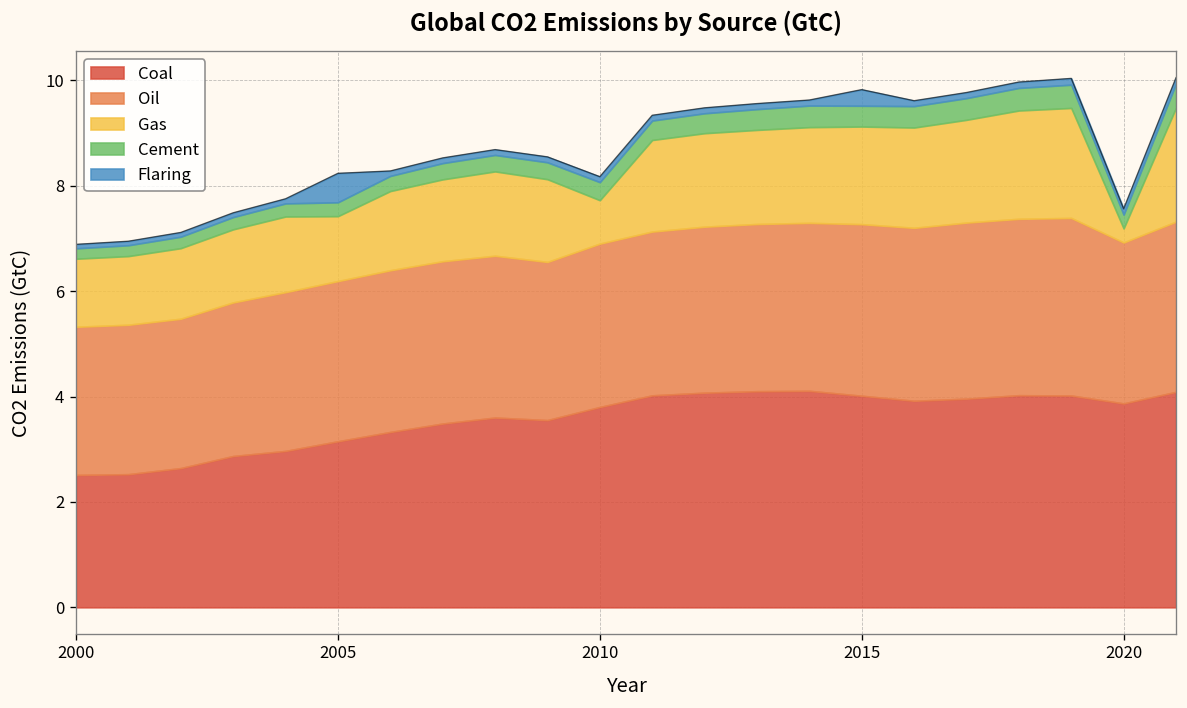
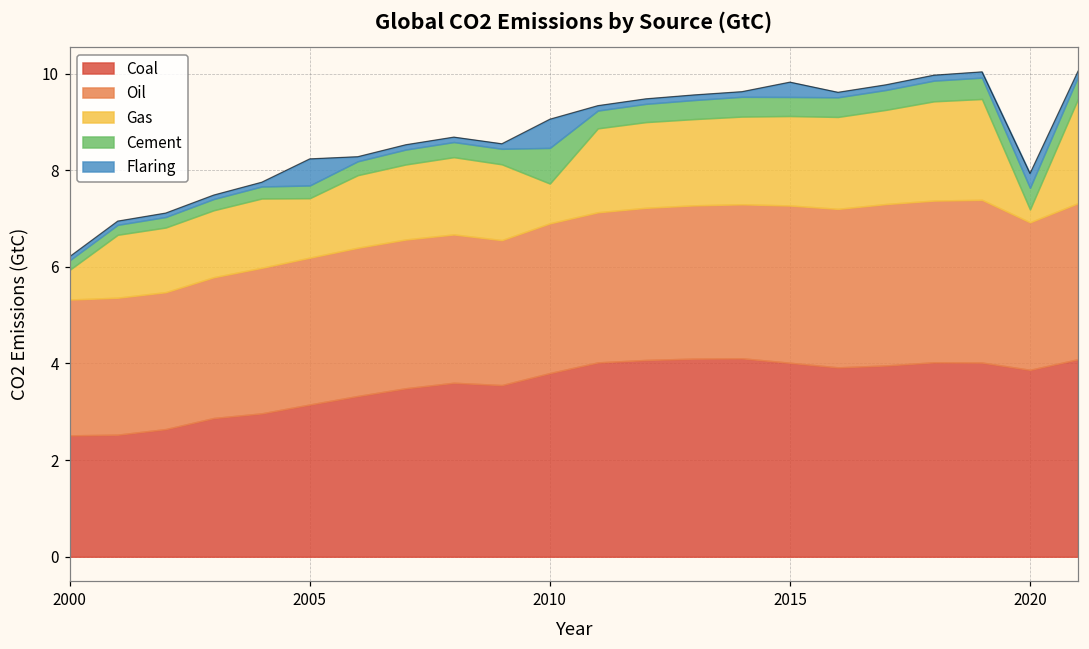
Gas, 2000: 1.3 -> 0.6
Cement, 2010: 0.3 -> 0.7
Flaring, 2010: 0.1 -> 0.6
Cement, 2020: 0.3 -> 0.4
Flaring, 2020: 0.1 -> 0.3
